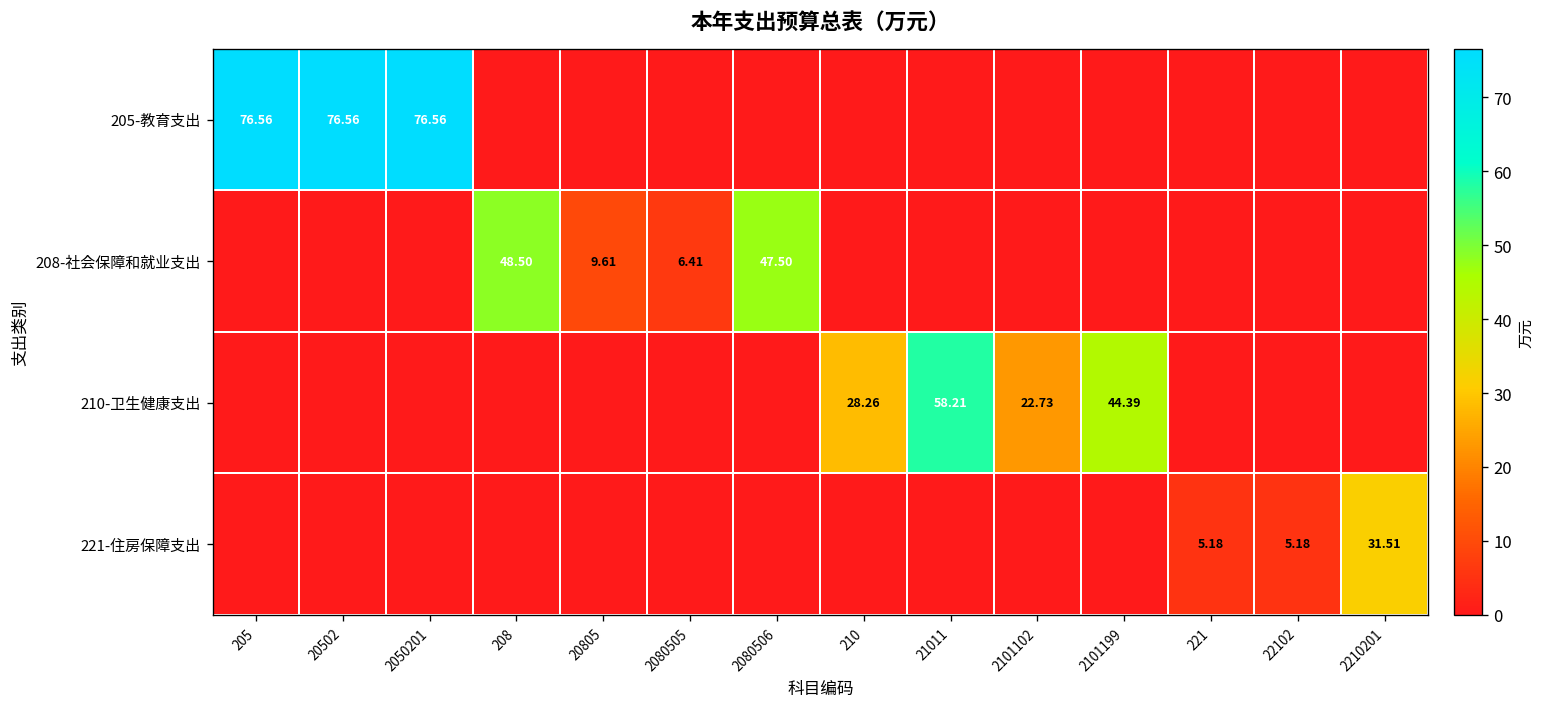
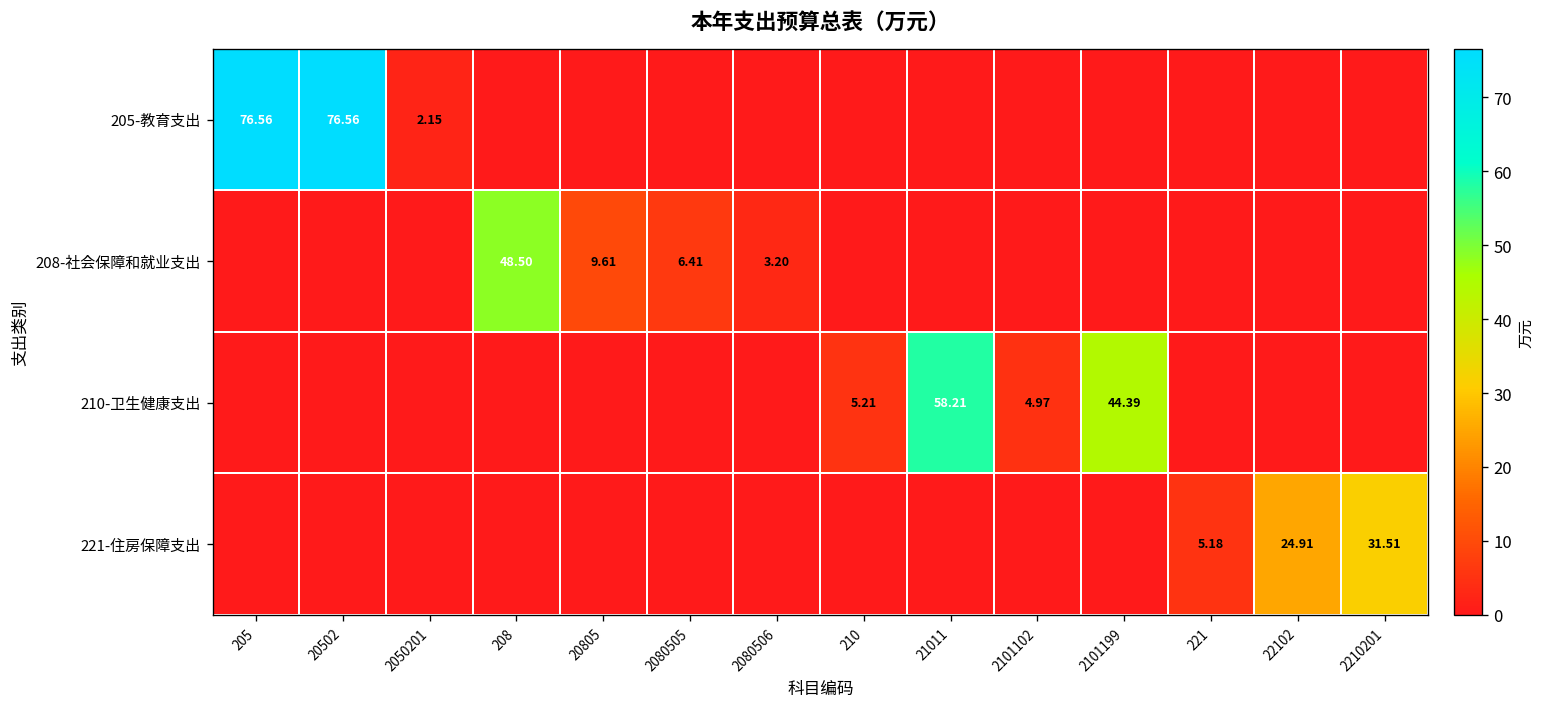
205-教育支出, 2050201: 76.56 -> 2.15
208-社会保障和就业支出, 2080506: 47.50 -> 3.20
210-卫生健康支出, 210: 28.26 -> 5.21
210-卫生健康支出, 2101102: 22.73 -> 4.97
221-住房保障支出, 22102: 5.18 -> 24.91
